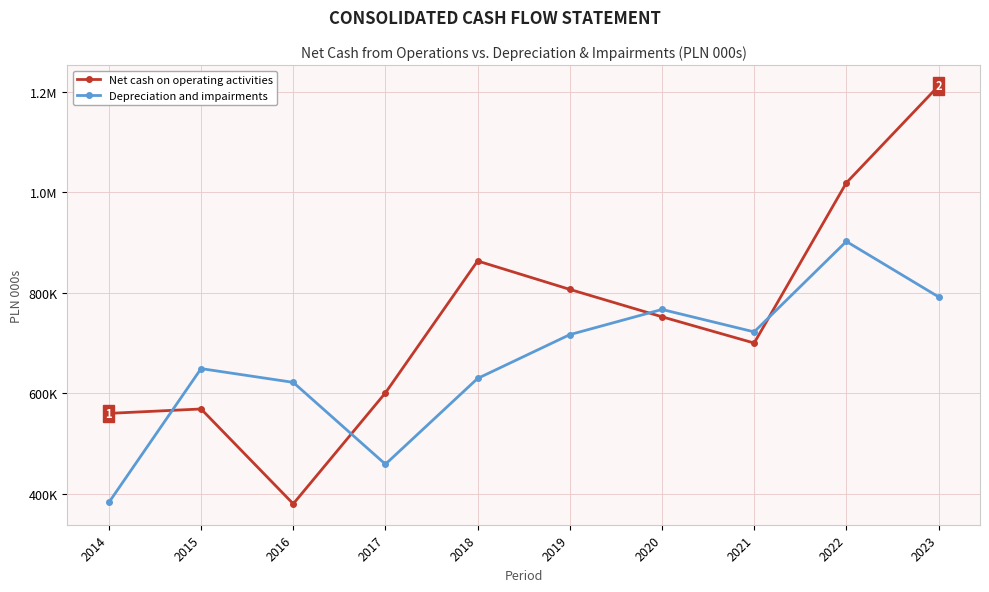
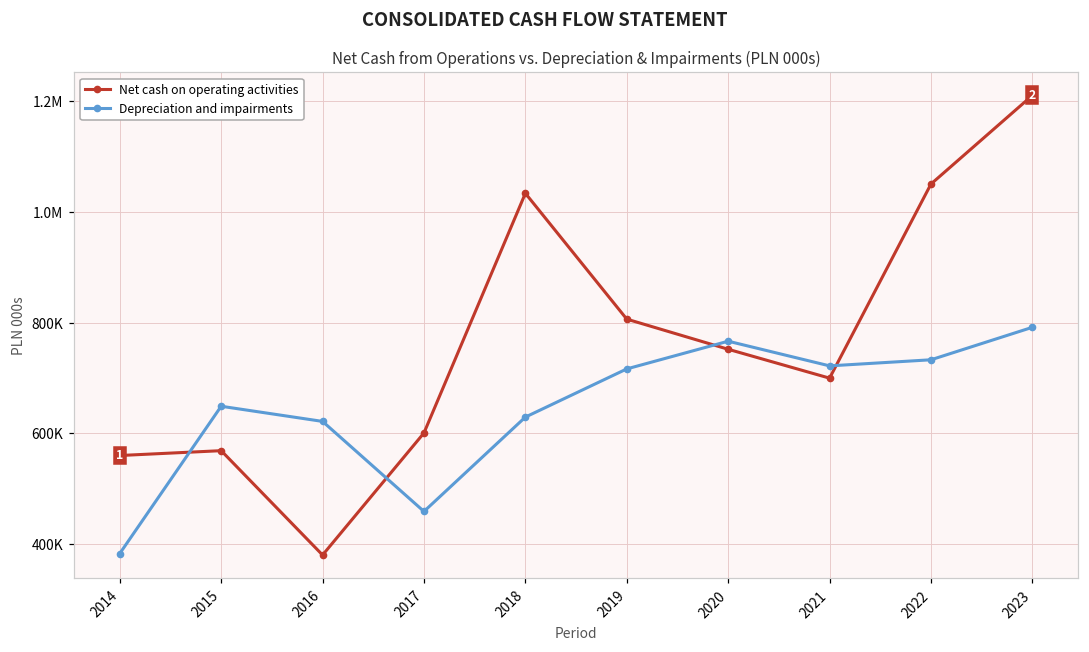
Net cash on operating activities, 2018: 860000 -> 1030000
Net cash on operating activities, 2022: 1020000 -> 1050000
Depreciation and impairments, 2022: 900000 -> 730000
